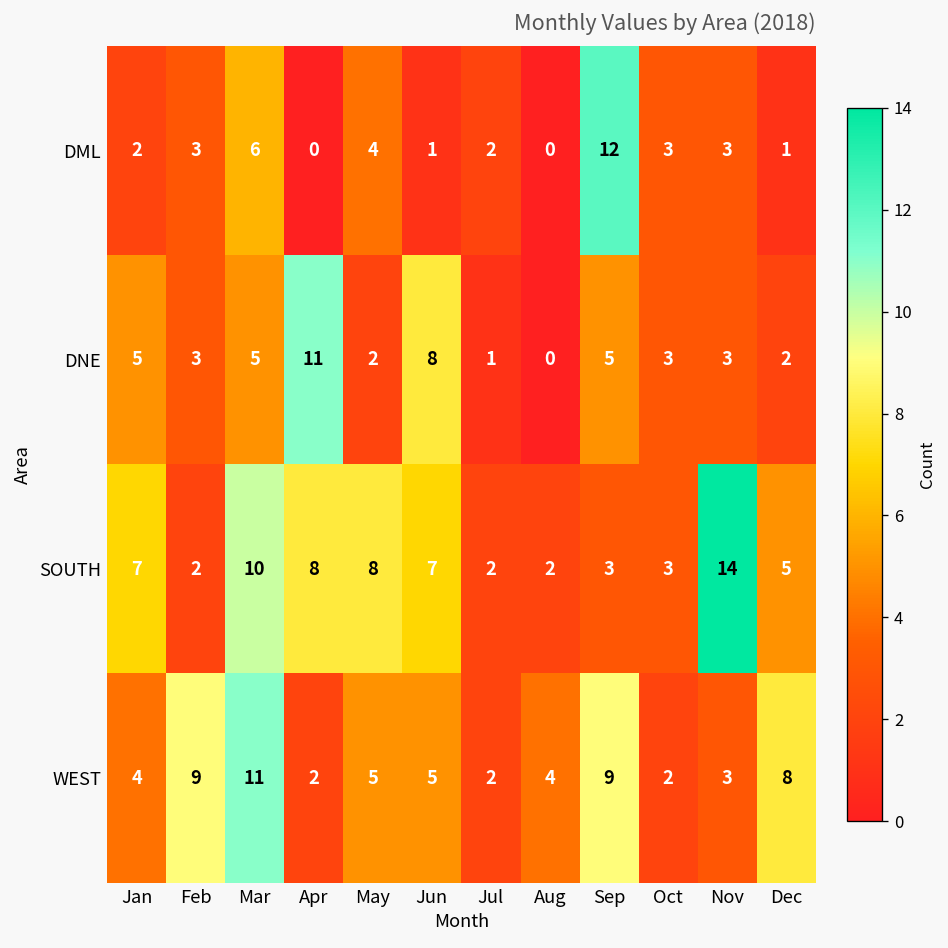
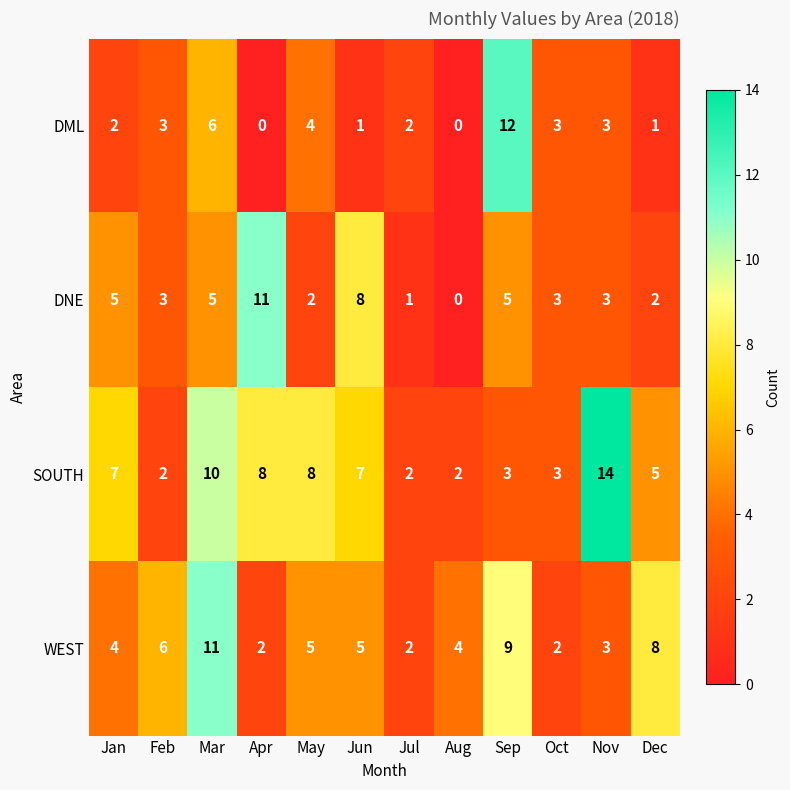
WEST, Feb: 9 -> 6
